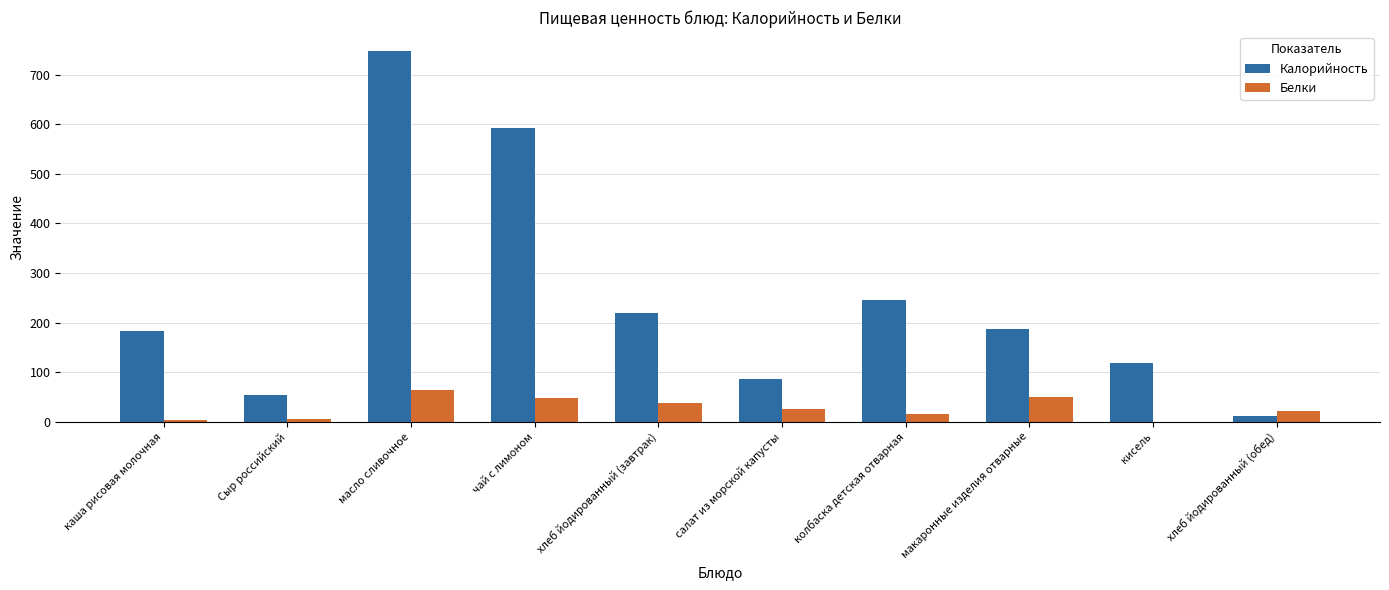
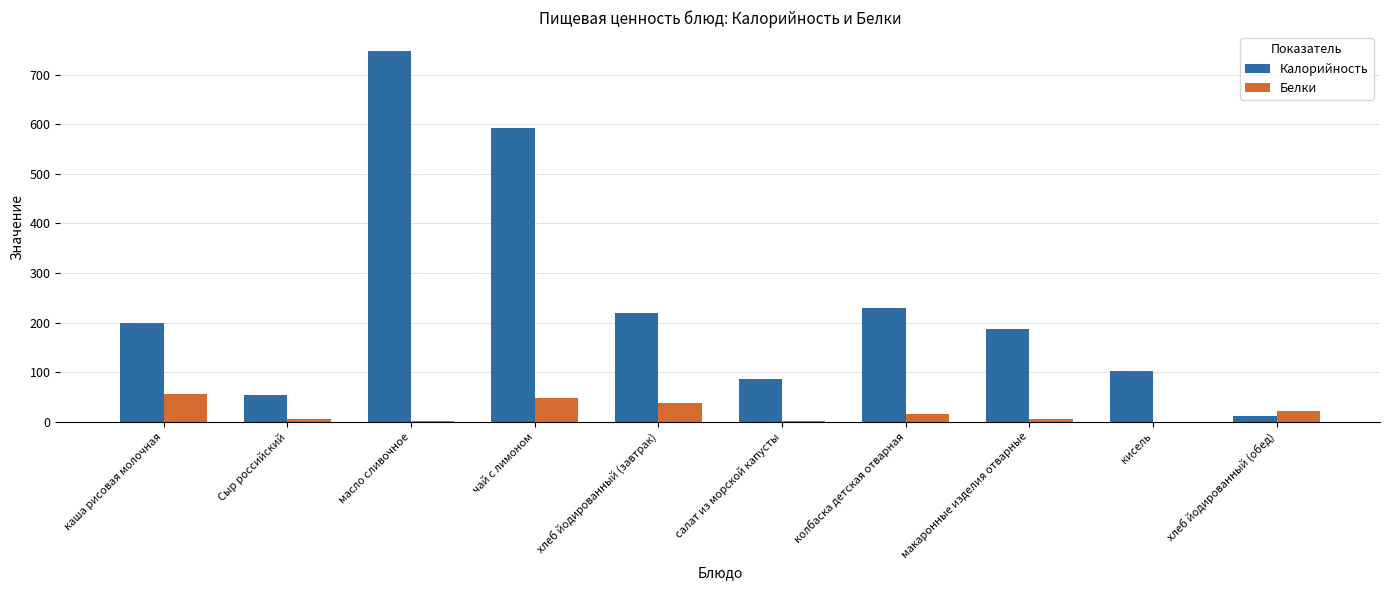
Калорийность, каша рисовая молочная: 180 -> 200
Белки, каша рисовая молочная: 0 -> 50
Белки, масло сливочное: 60 -> 0
Белки, салат из морской капусты: 30 -> 0
Калорийность, колбаска детская отварная: 250 -> 230
Белки, макаронные изделия отварные: 50 -> 0
Калорийность, кисель: 120 -> 100
